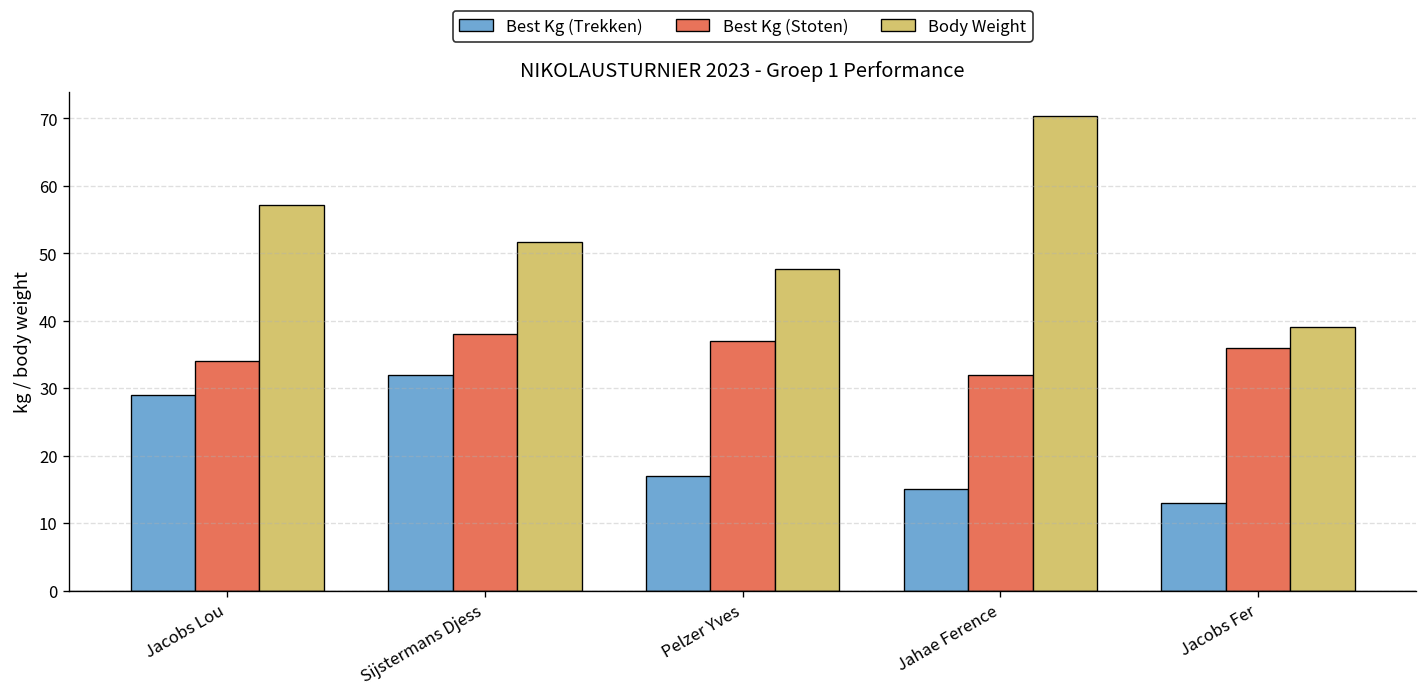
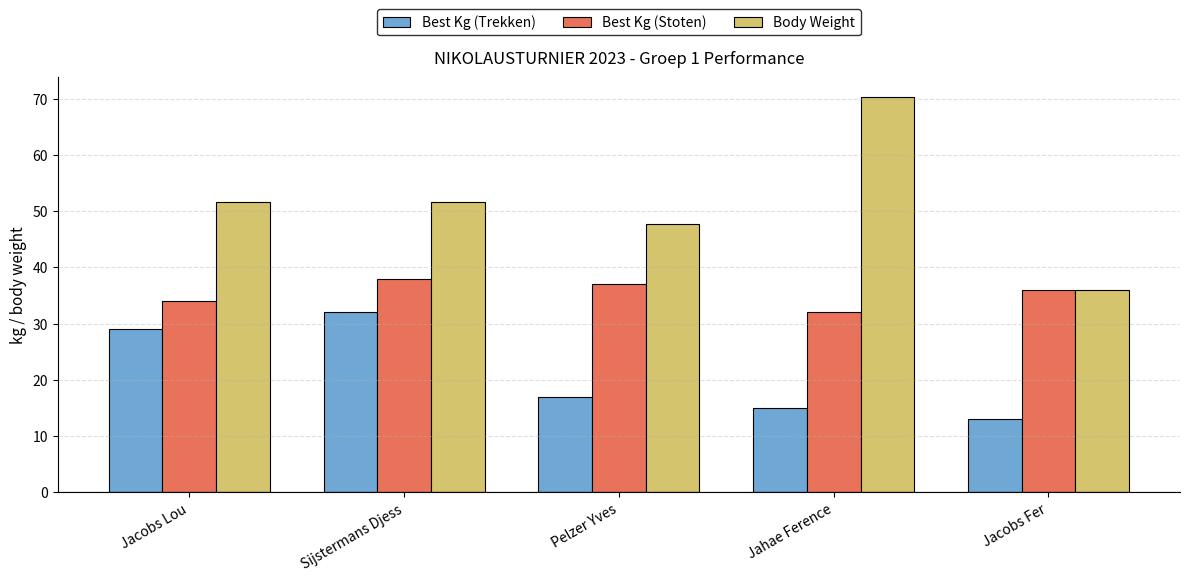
Body Weight, Jacobs Lou: 57 -> 52
Body Weight, Jacobs Fer: 39 -> 36
